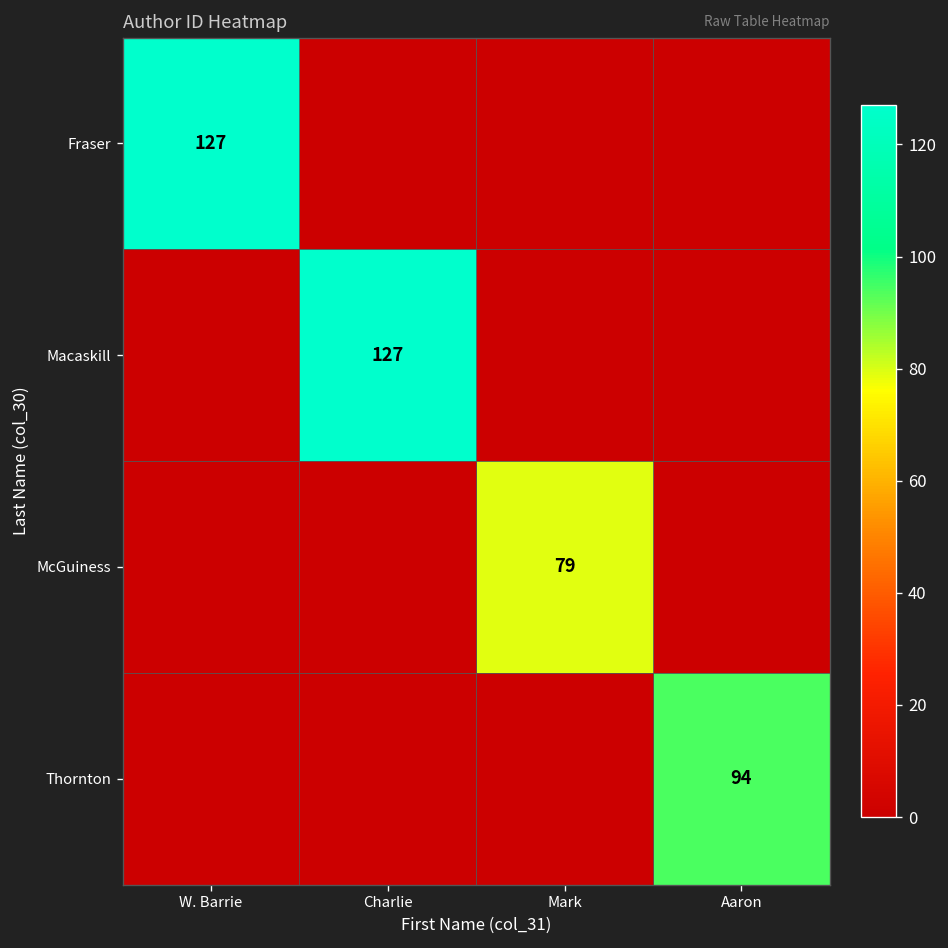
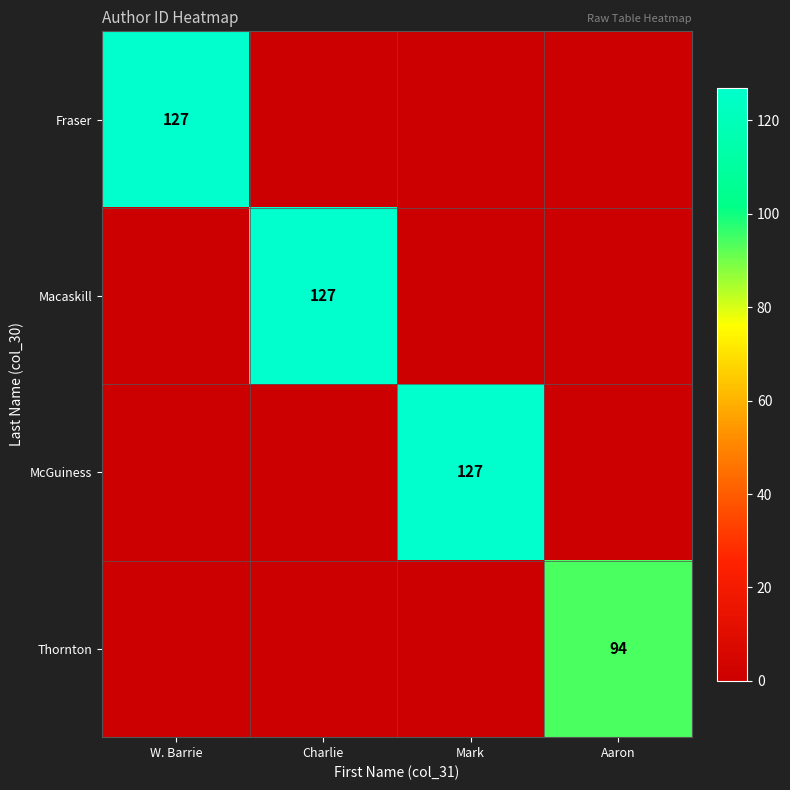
McGuiness, Mark: 79 -> 127
